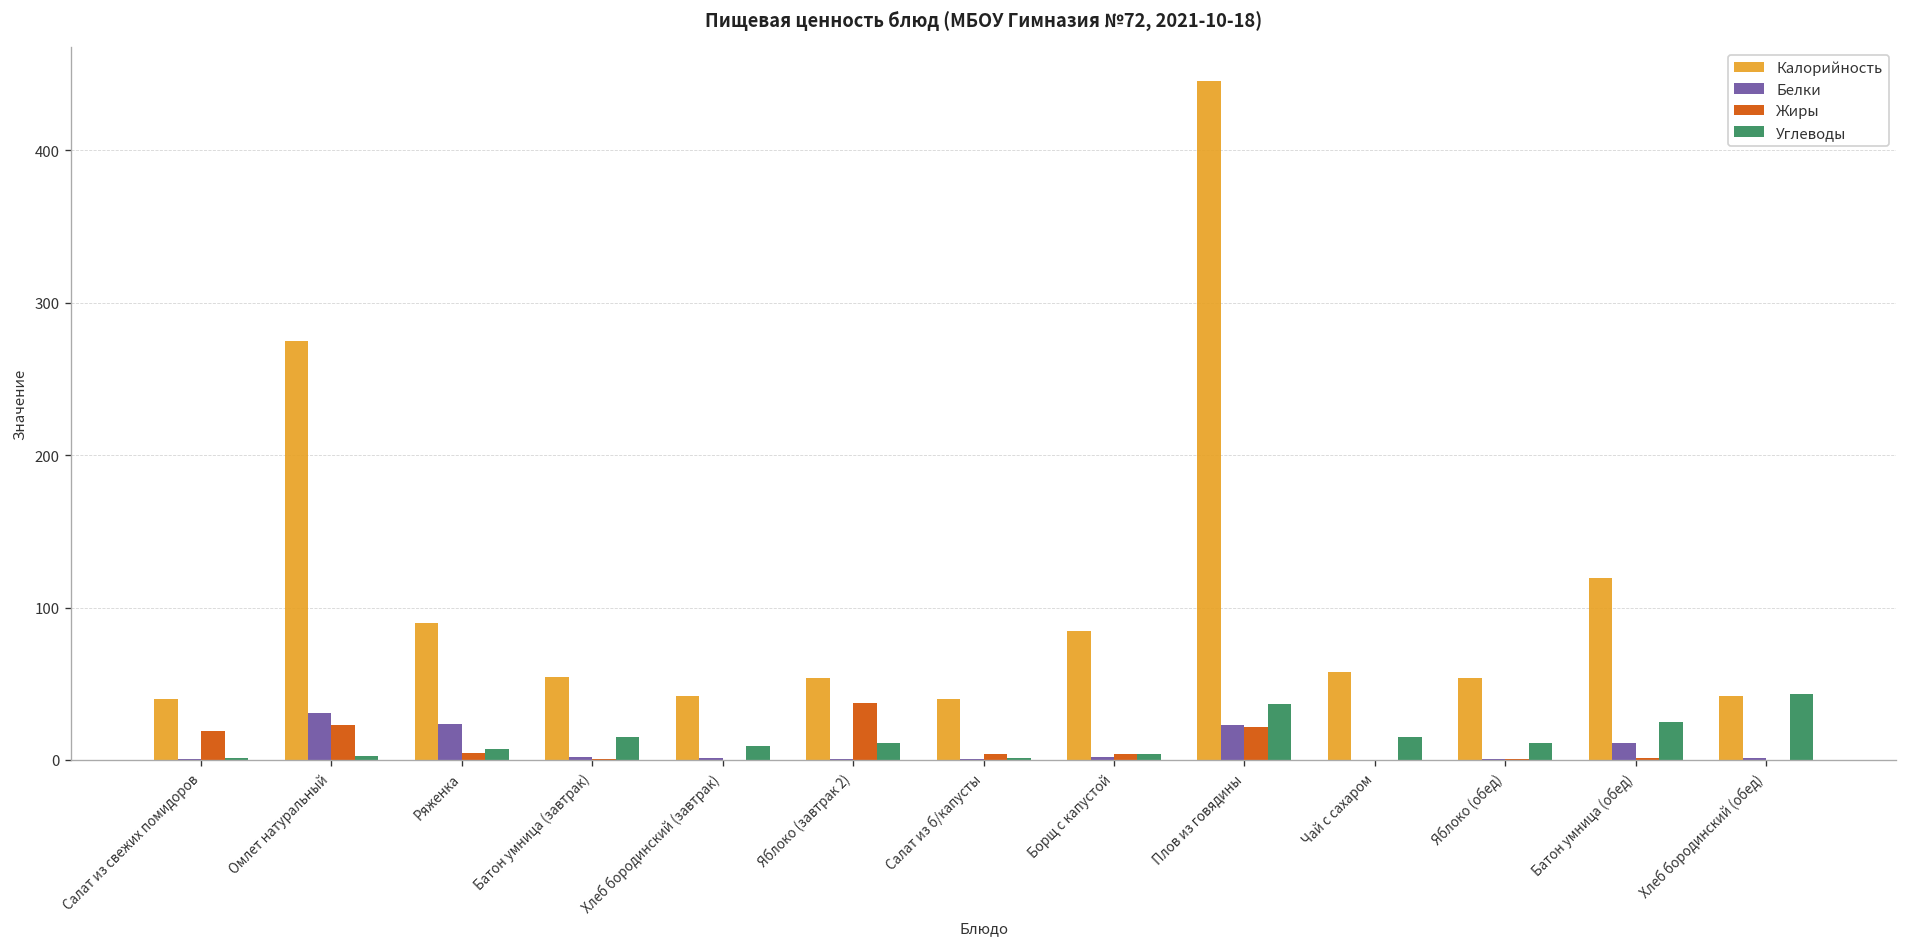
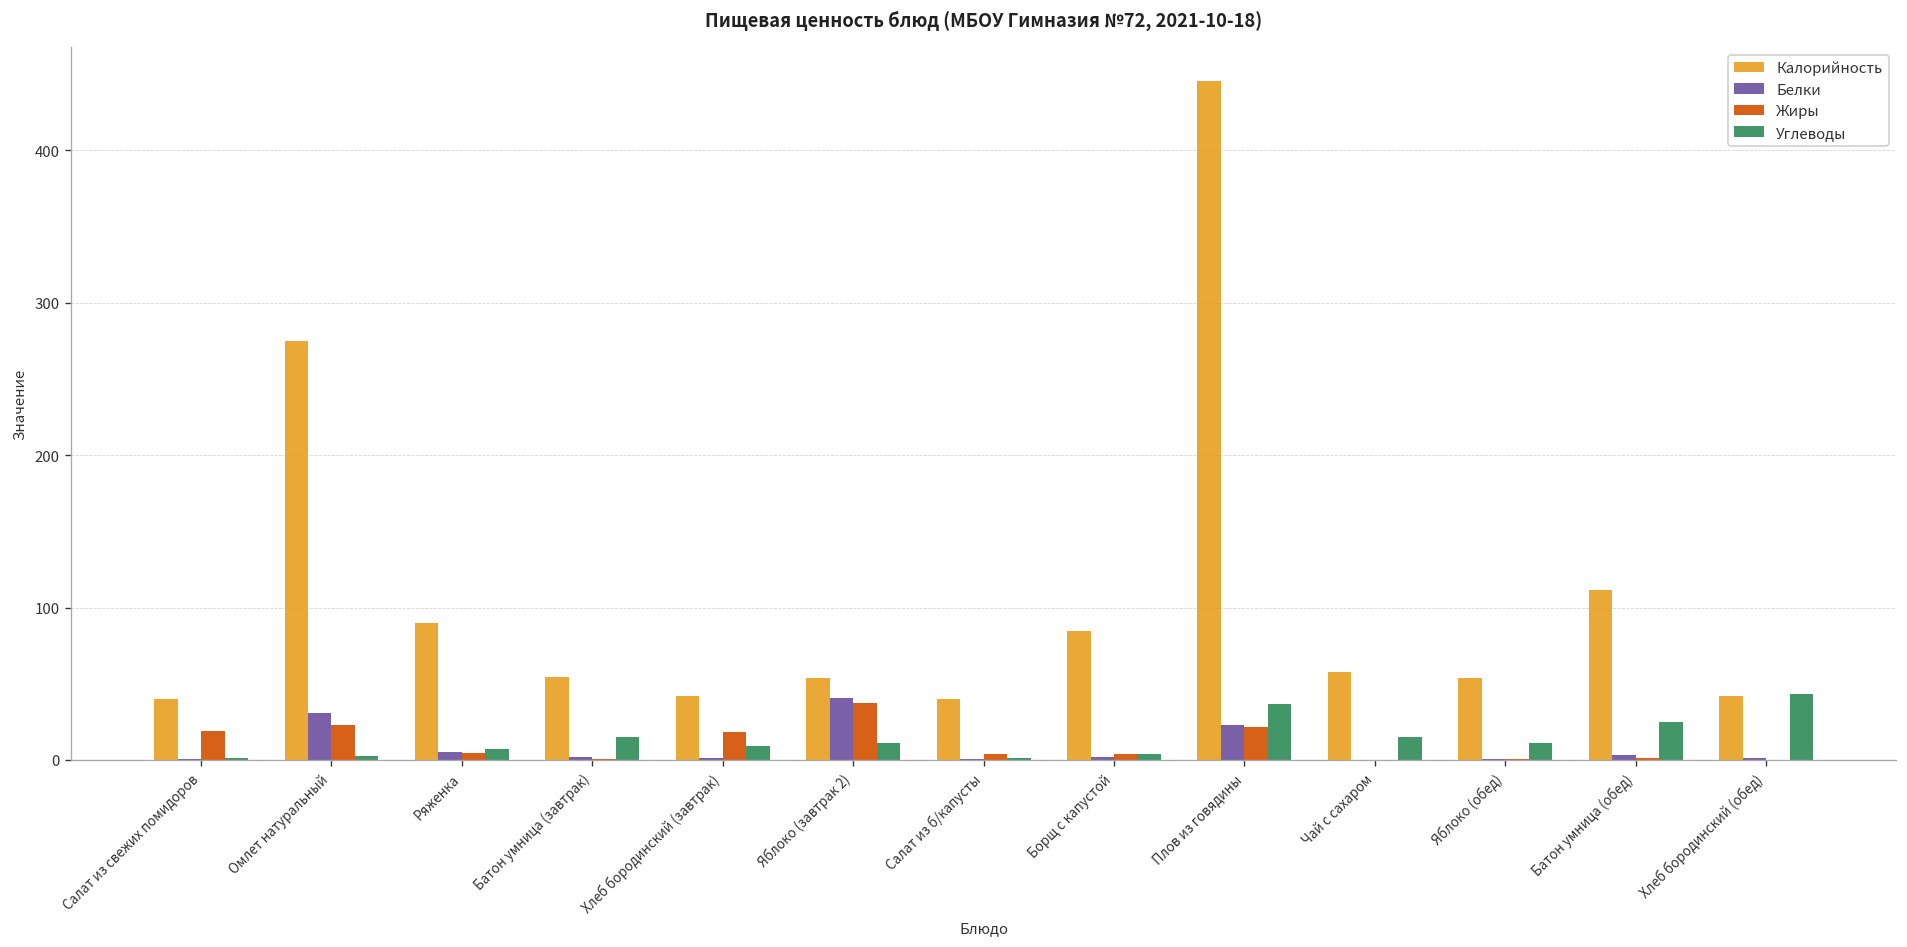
Белки, Ряженка: 24 -> 5
Жиры, Хлеб бородинский (завтрак): 0 -> 18
Белки, Яблоко (завтрак 2): 0 -> 41
Калорийность, Батон умница (обед): 120 -> 112
Белки, Батон умница (обед): 11 -> 4
